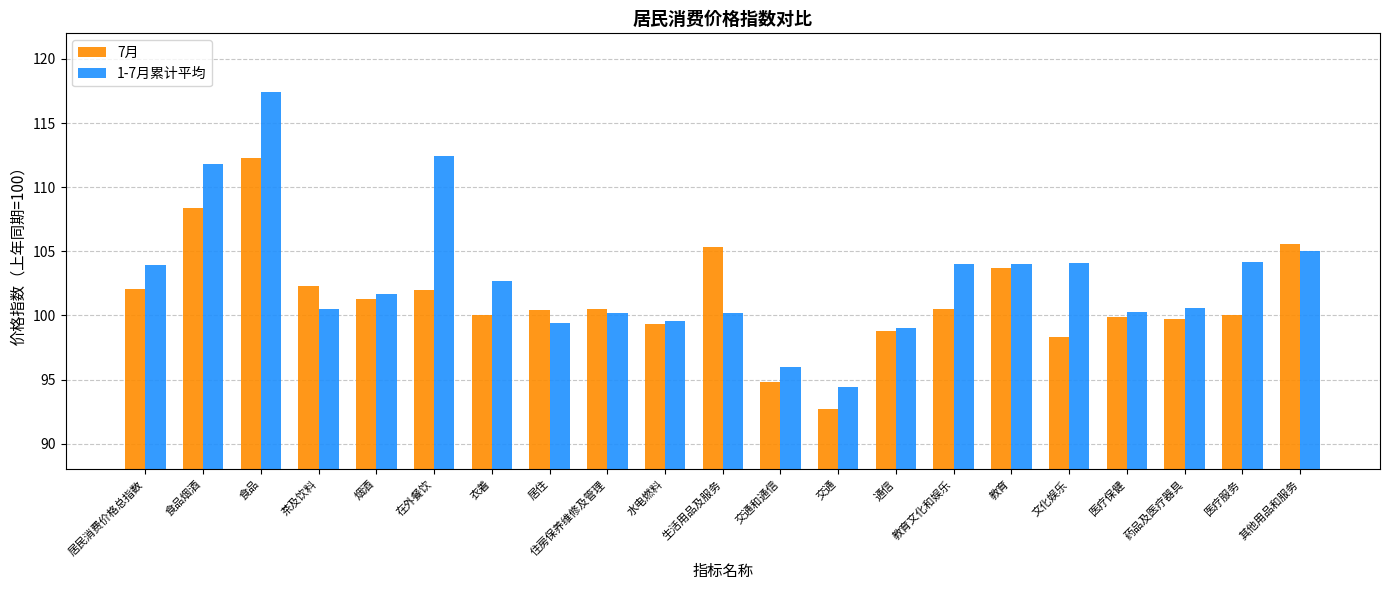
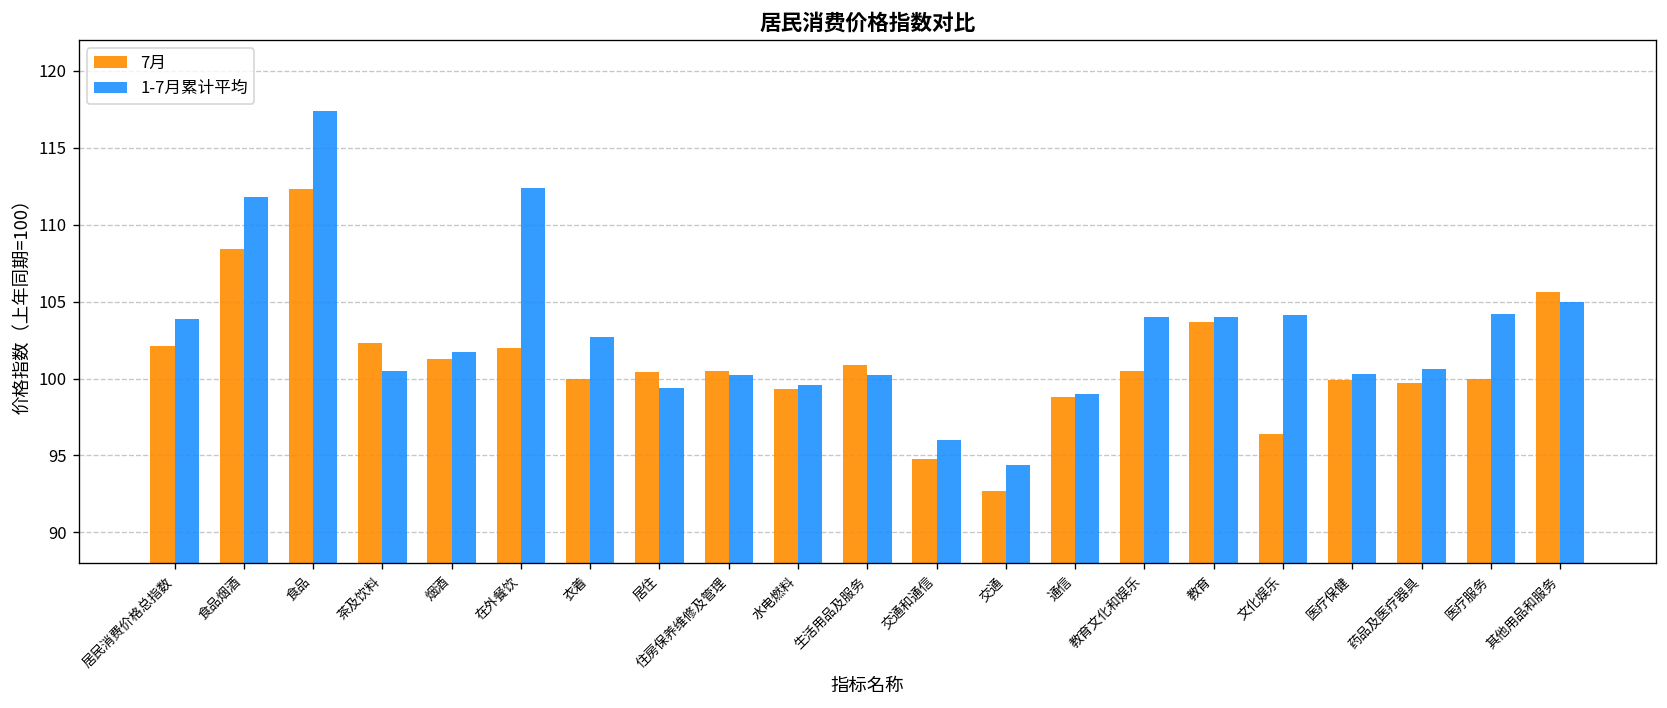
7月, 生活用品及服务: 105.3 -> 100.9
7月, 文化娱乐: 98.3 -> 96.4
